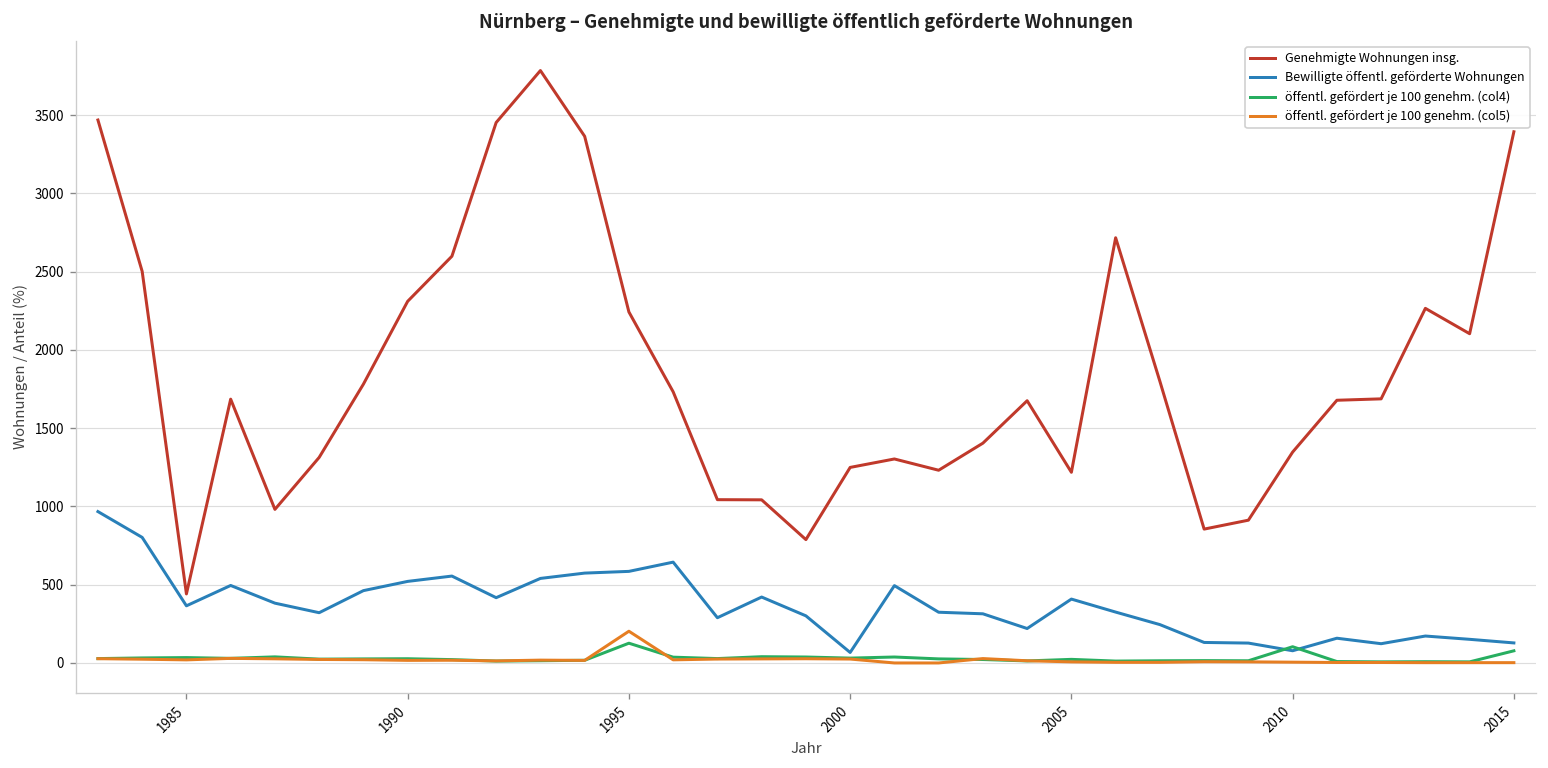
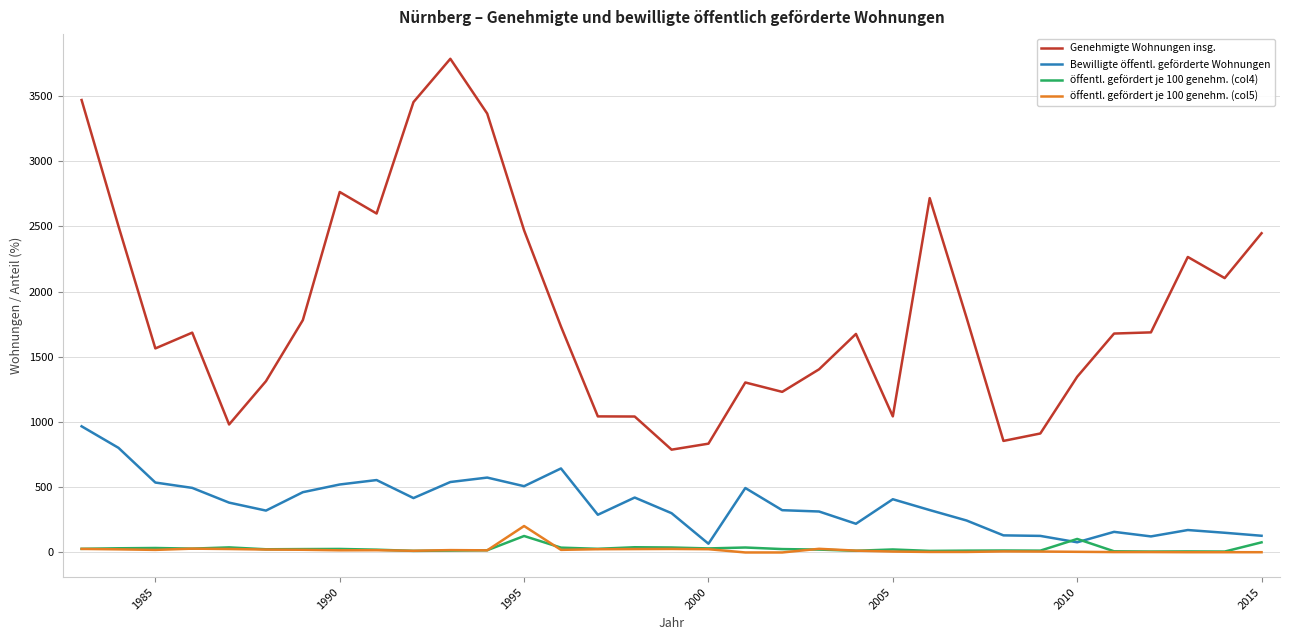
Genehmigte Wohnungen insg., 1985: 440 -> 1560
Bewilligte öffentl. geförderte Wohnungen, 1985: 370 -> 540
Genehmigte Wohnungen insg., 1990: 2310 -> 2760
Genehmigte Wohnungen insg., 1995: 2240 -> 2470
Bewilligte öffentl. geförderte Wohnungen, 1995: 590 -> 510
Genehmigte Wohnungen insg., 2000: 1250 -> 830
Genehmigte Wohnungen insg., 2005: 1220 -> 1040
Genehmigte Wohnungen insg., 2015: 3390 -> 2450
